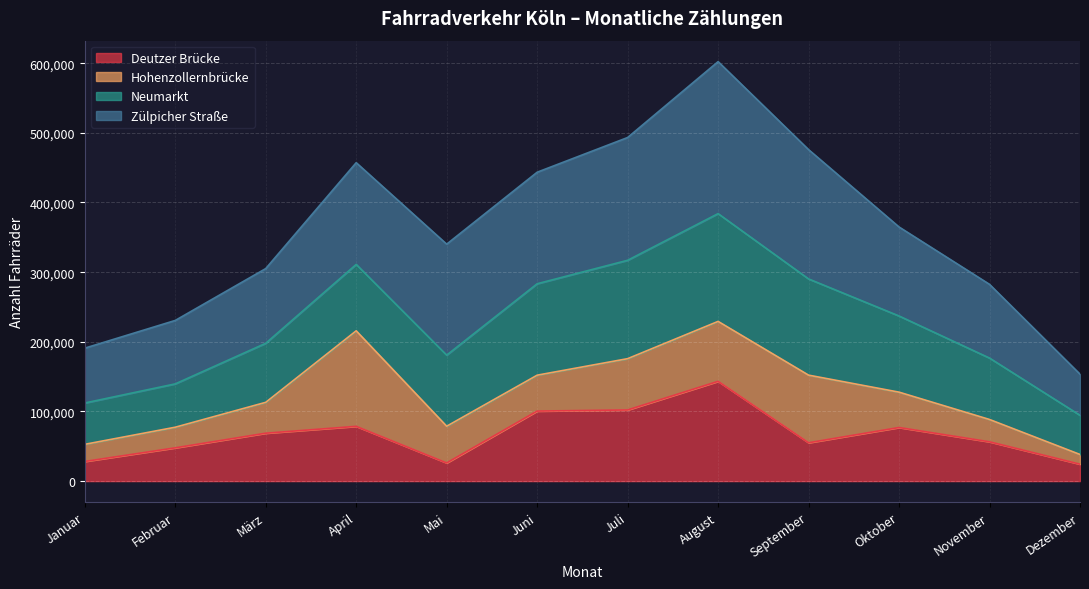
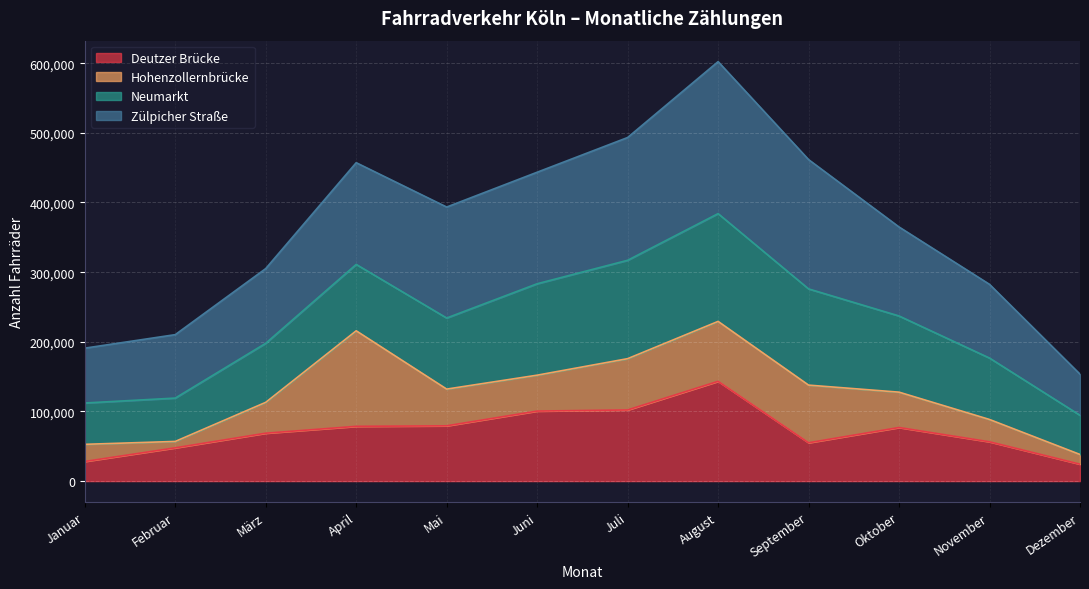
Hohenzollernbrücke, Februar: 30,000 -> 10,000
Deutzer Brücke, Mai: 30,000 -> 80,000
Hohenzollernbrücke, September: 100,000 -> 80,000
